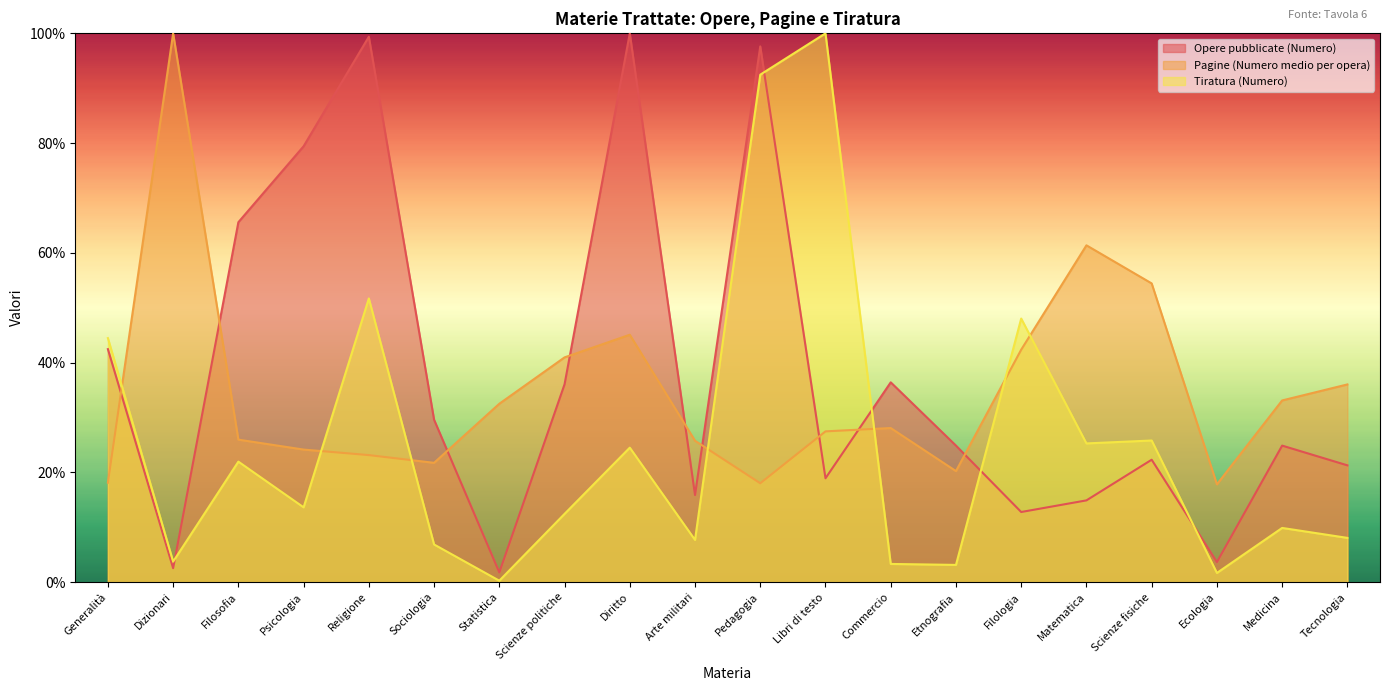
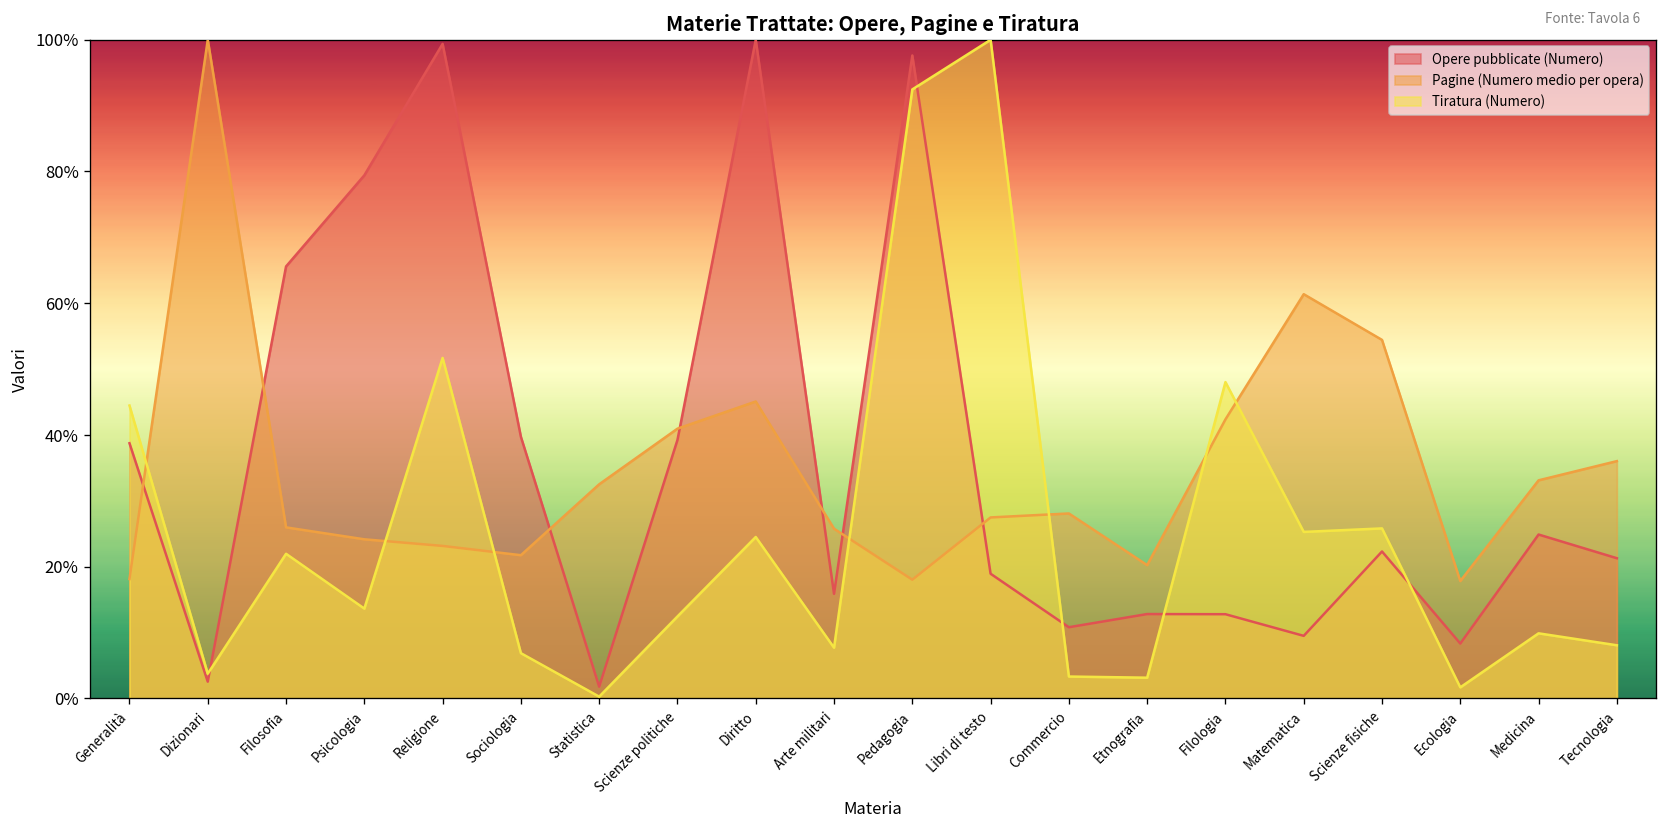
Opere pubblicate (Numero), Generalità: 42% -> 39%
Opere pubblicate (Numero), Sociologia: 30% -> 40%
Opere pubblicate (Numero), Scienze politiche: 36% -> 39%
Opere pubblicate (Numero), Commercio: 36% -> 11%
Opere pubblicate (Numero), Etnografia: 25% -> 13%
Opere pubblicate (Numero), Matematica: 15% -> 9%
Opere pubblicate (Numero), Ecologia: 4% -> 8%
